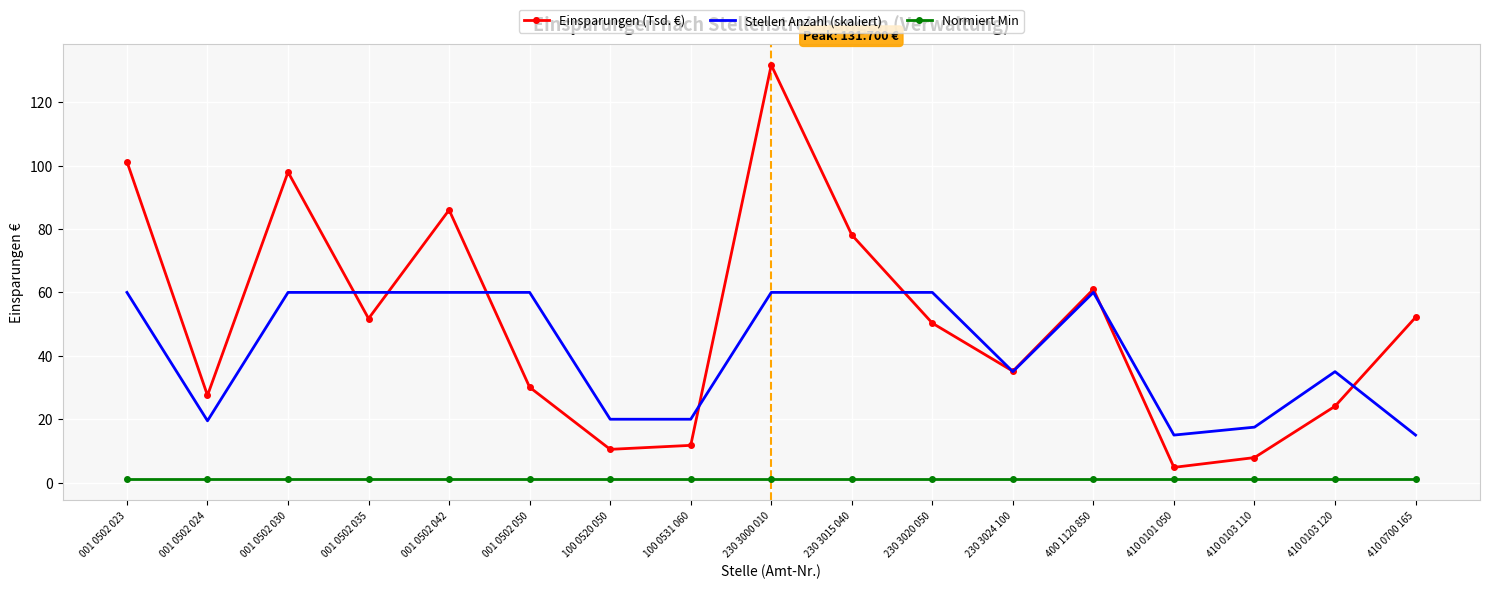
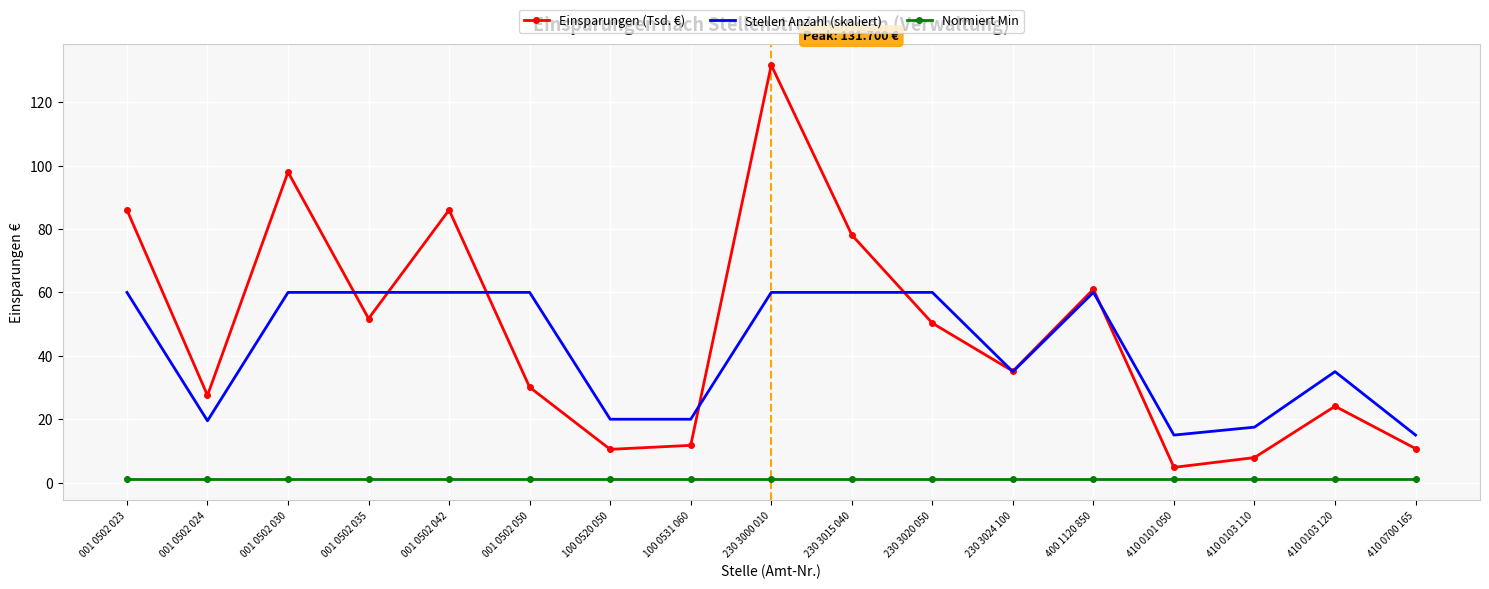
Einsparungen (Tsd. €), 001 0502 023: 101 -> 86
Einsparungen (Tsd. €), 410 0700 165: 52 -> 11
